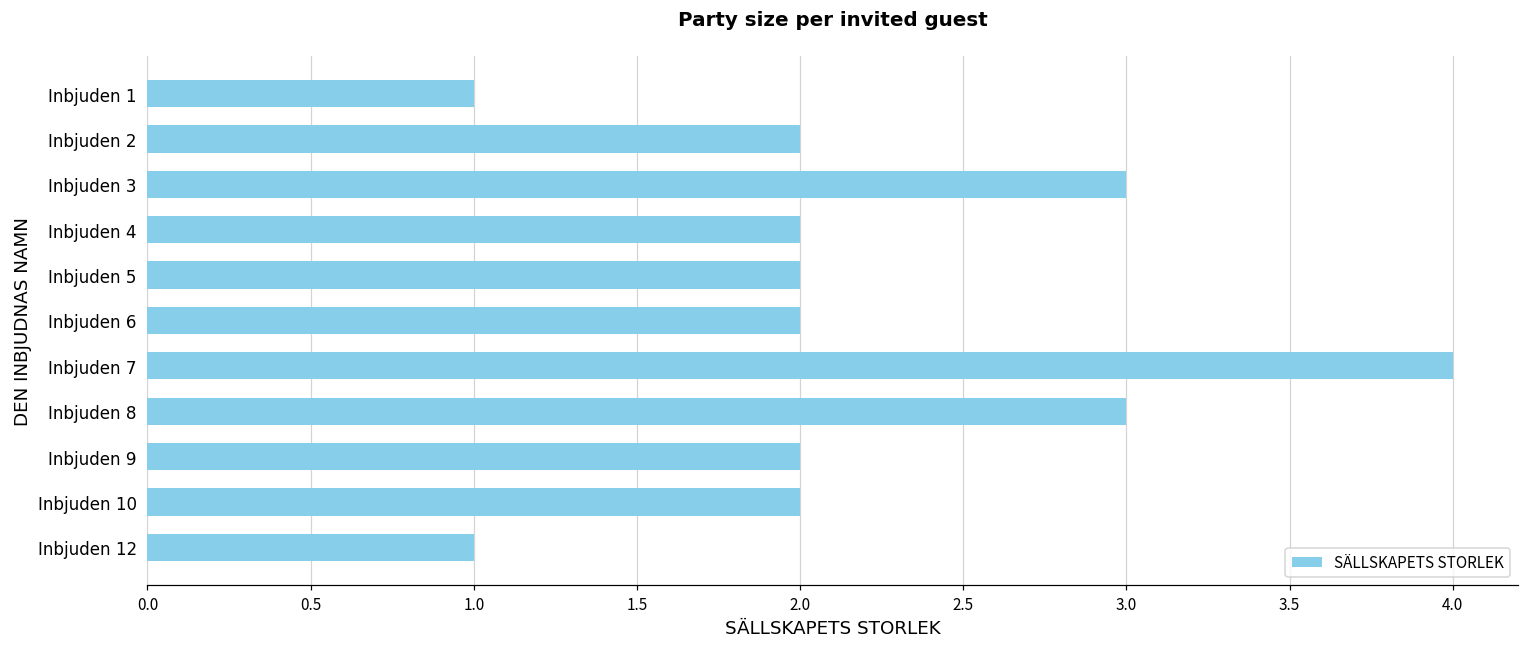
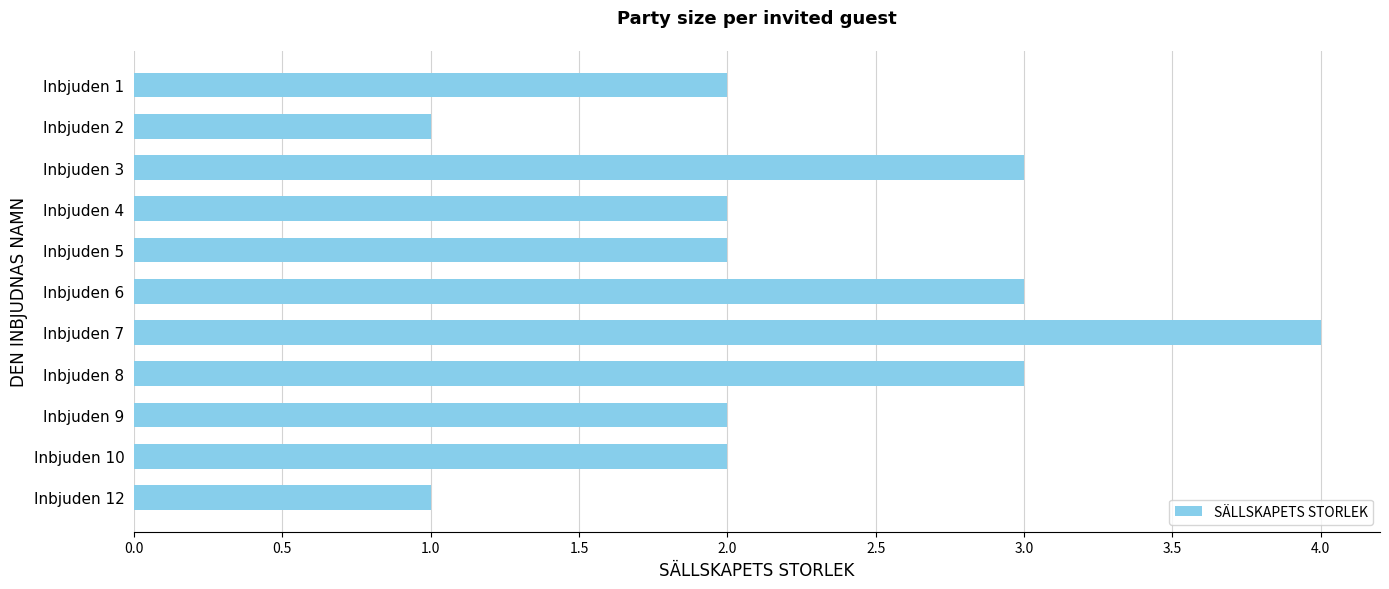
Inbjuden 1: 1 -> 2
Inbjuden 2: 2 -> 1
Inbjuden 6: 2 -> 3
